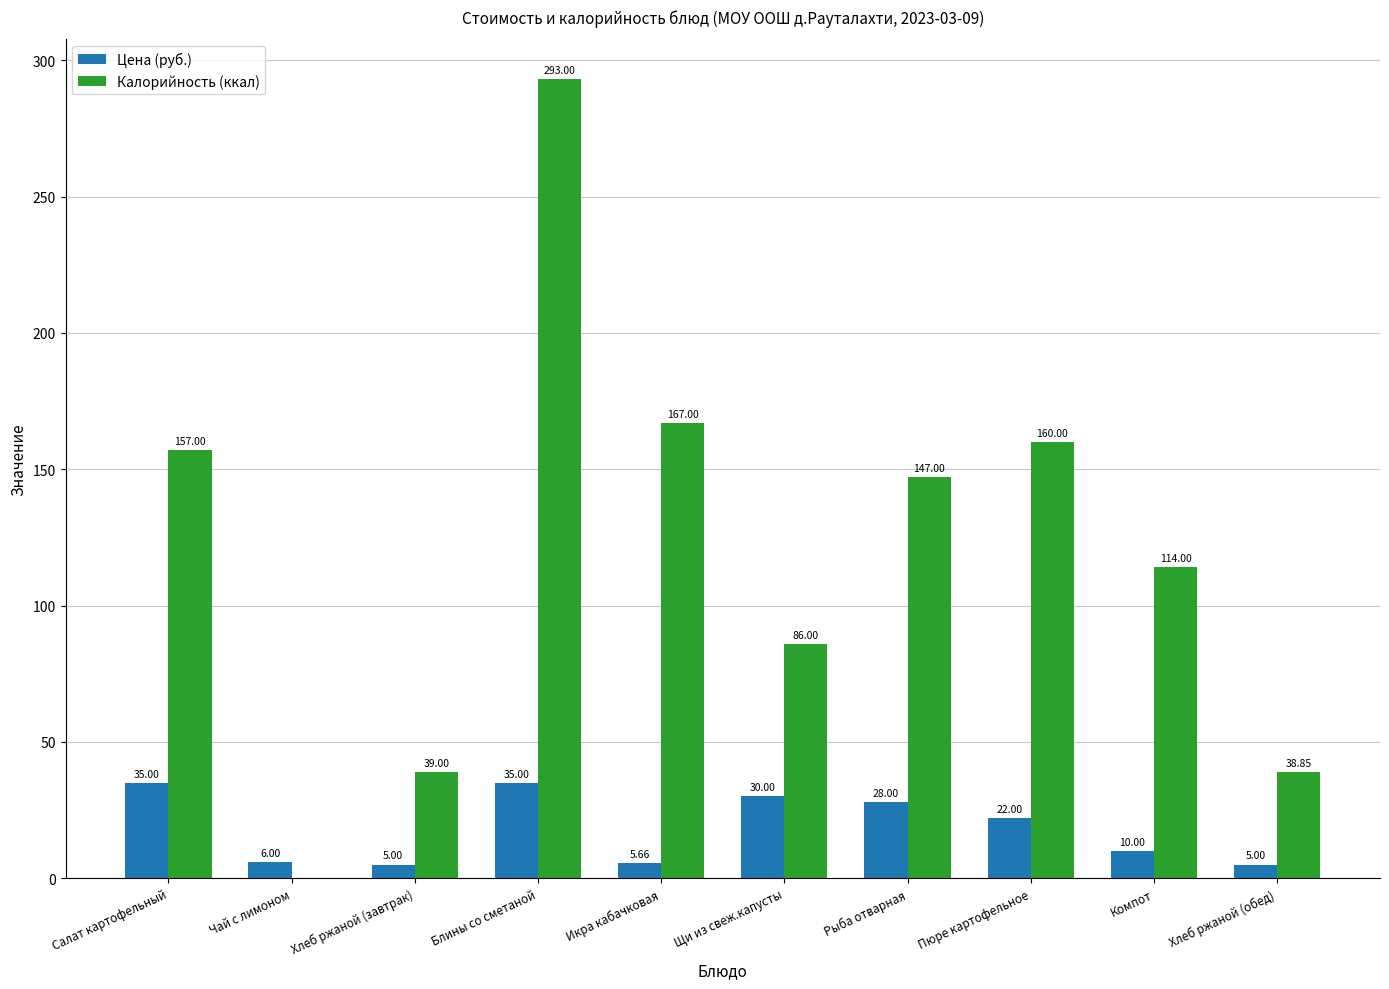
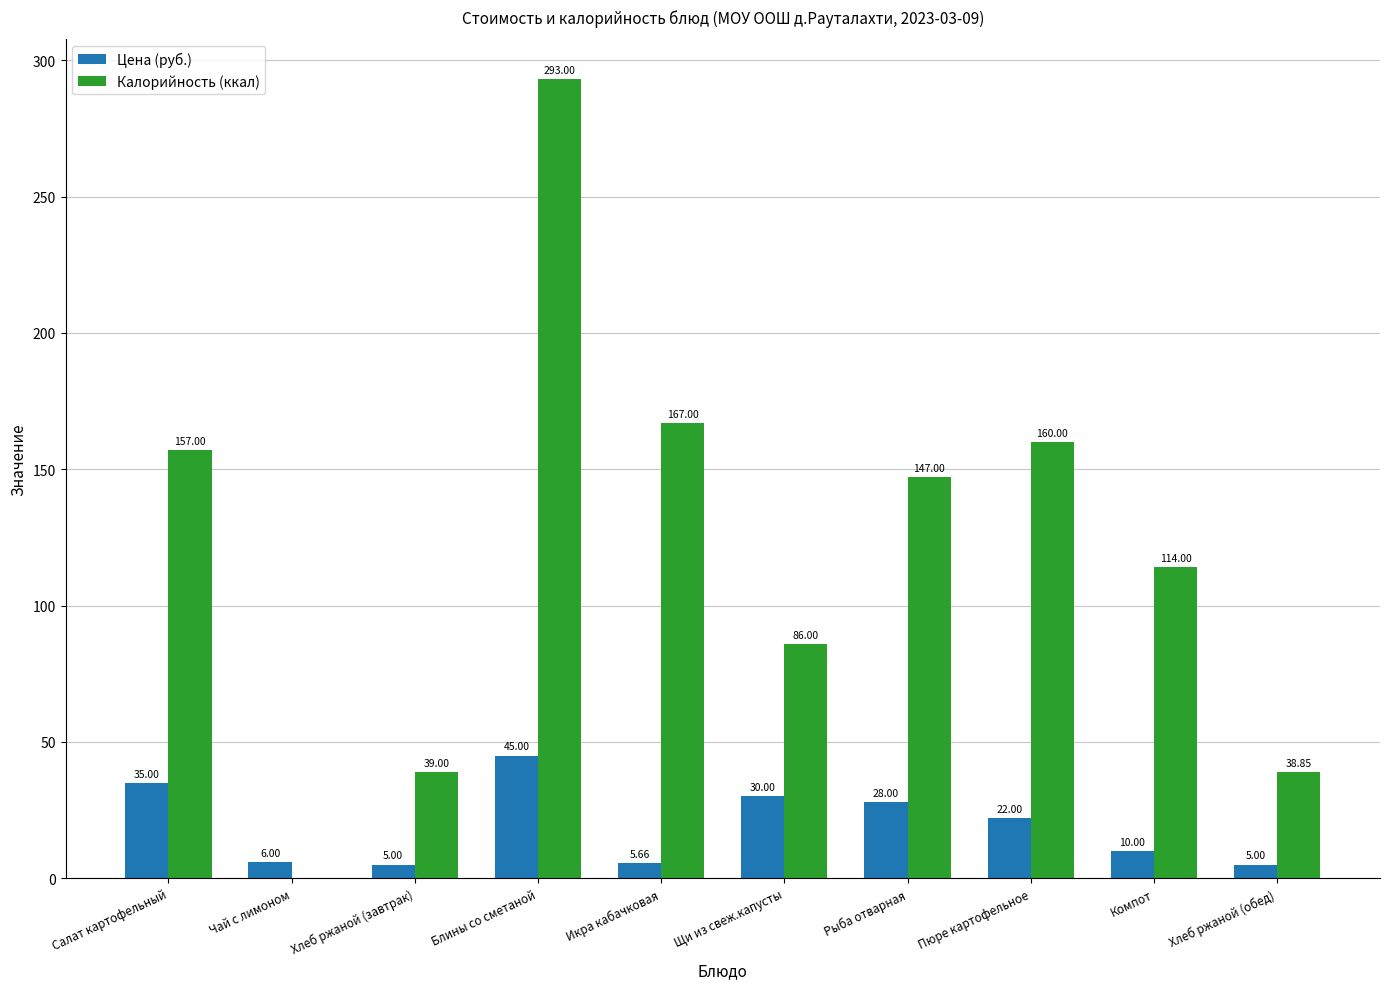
Цена (руб.), Блины со сметаной: 35.00 -> 45.00
